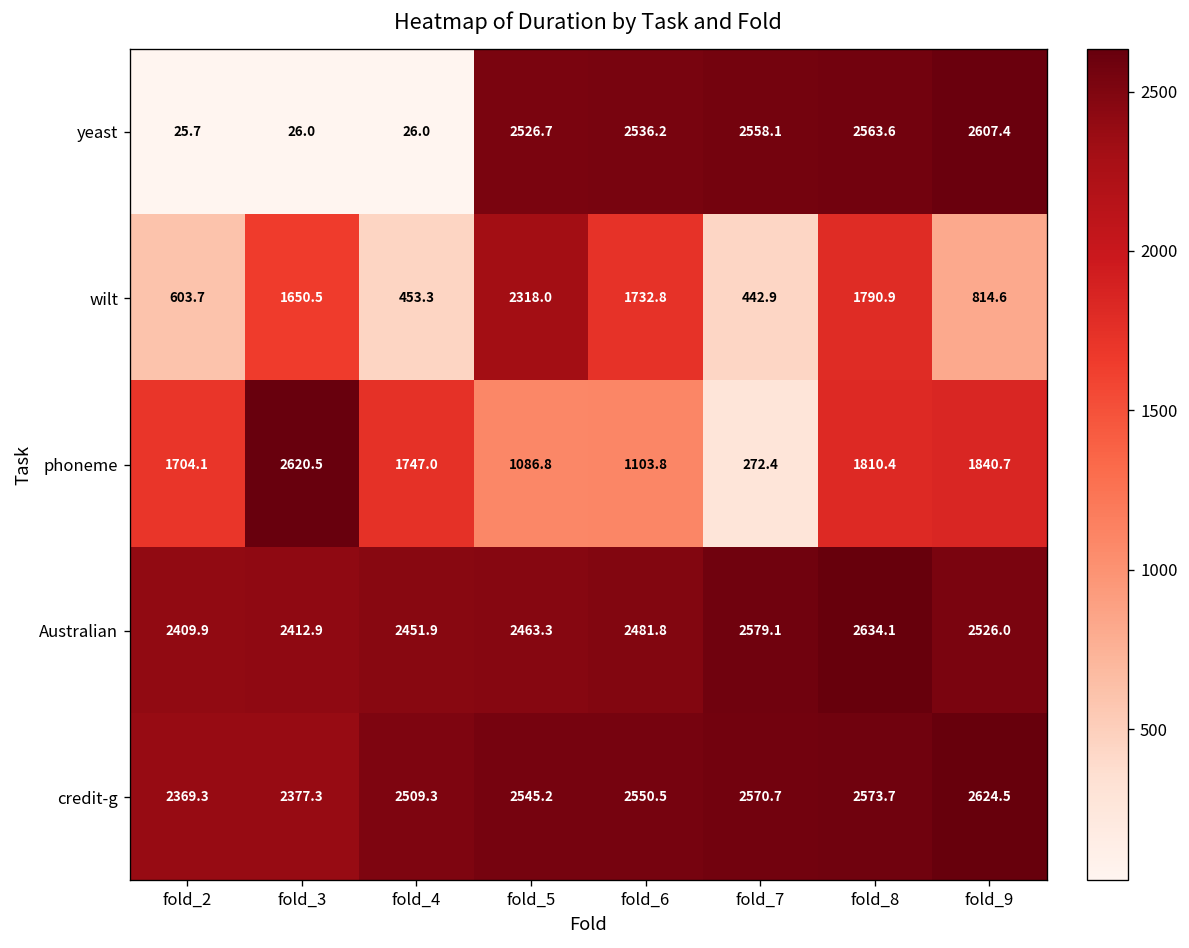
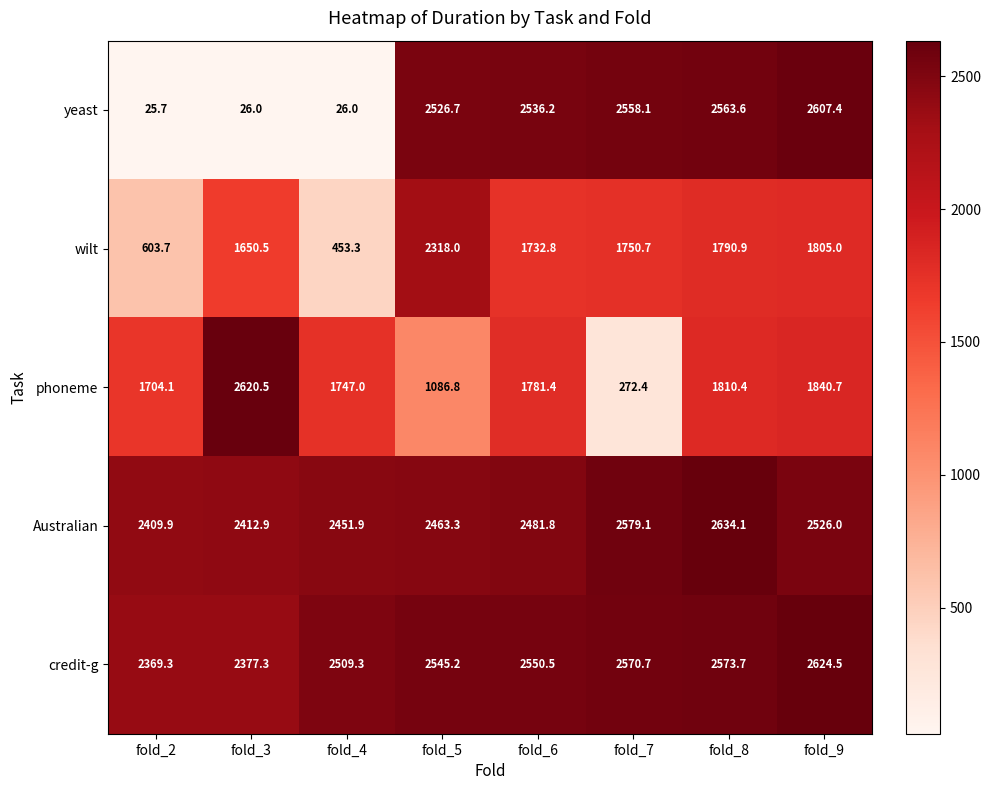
wilt, fold_7: 442.9 -> 1750.7
wilt, fold_9: 814.6 -> 1805.0
phoneme, fold_6: 1103.8 -> 1781.4
